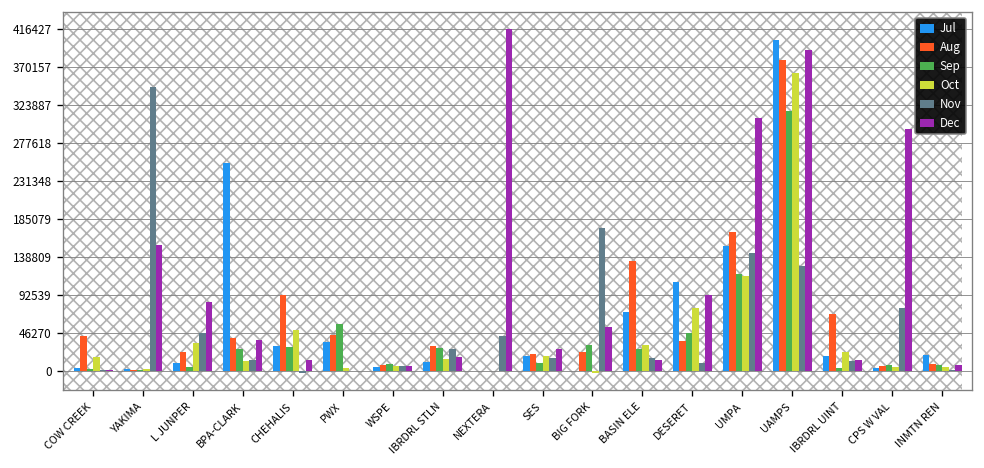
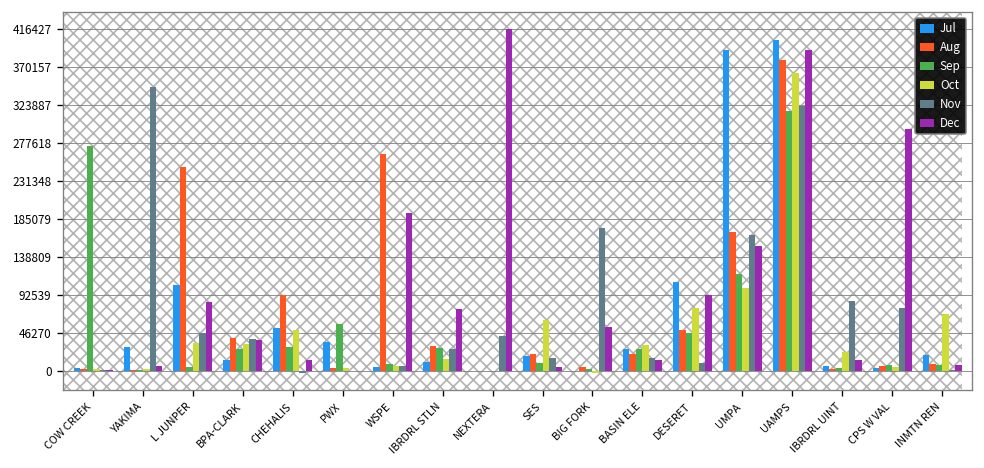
Aug, COW CREEK: 40000 -> 0
Sep, COW CREEK: 0 -> 270000
Oct, COW CREEK: 20000 -> 0
Jul, YAKIMA: 0 -> 30000
Dec, YAKIMA: 150000 -> 10000
Jul, L JUNPER: 10000 -> 100000
Aug, L JUNPER: 20000 -> 250000
Jul, BPA-CLARK: 250000 -> 10000
Oct, BPA-CLARK: 10000 -> 30000
Nov, BPA-CLARK: 10000 -> 40000
Jul, CHEHALIS: 30000 -> 50000
Aug, PWX: 40000 -> 0
Aug, WSPE: 10000 -> 260000
Dec, WSPE: 10000 -> 190000
Dec, IBRDRL STLN: 20000 -> 80000
Oct, SES: 20000 -> 60000
Dec, SES: 30000 -> 10000
Aug, BIG FORK: 20000 -> 10000
Sep, BIG FORK: 30000 -> 0
Jul, BASIN ELE: 70000 -> 30000
Aug, BASIN ELE: 130000 -> 20000
Aug, DESERET: 40000 -> 50000
Jul, UMPA: 150000 -> 390000
Oct, UMPA: 120000 -> 100000
Nov, UMPA: 140000 -> 170000
Dec, UMPA: 310000 -> 150000
Nov, UAMPS: 130000 -> 320000
Jul, IBRDRL UINT: 20000 -> 10000
Aug, IBRDRL UINT: 70000 -> 0
Nov, IBRDRL UINT: 10000 -> 90000
Oct, INMTN REN: 10000 -> 70000
